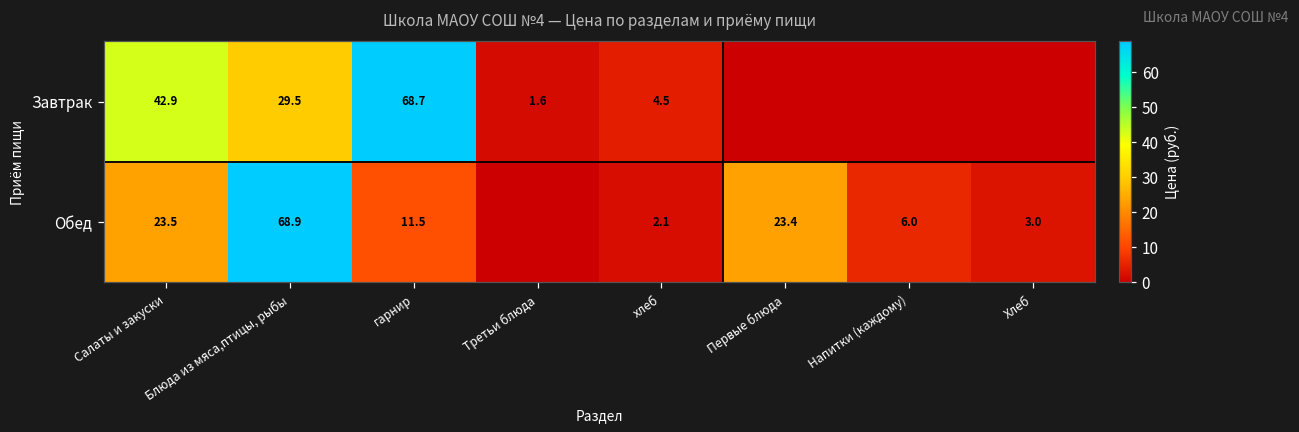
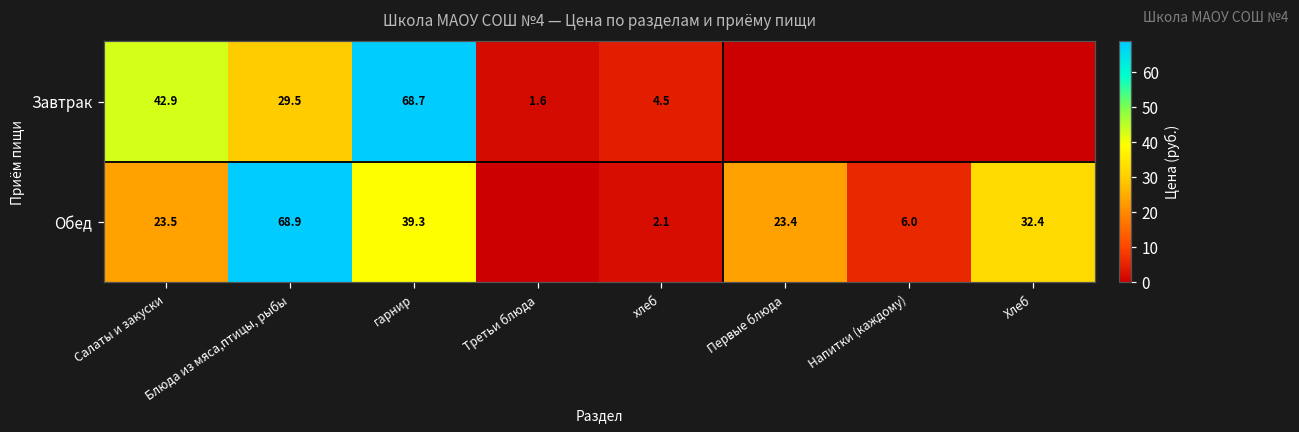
Обед, гарнир: 11.5 -> 39.3
Обед, Хлеб: 3.0 -> 32.4
